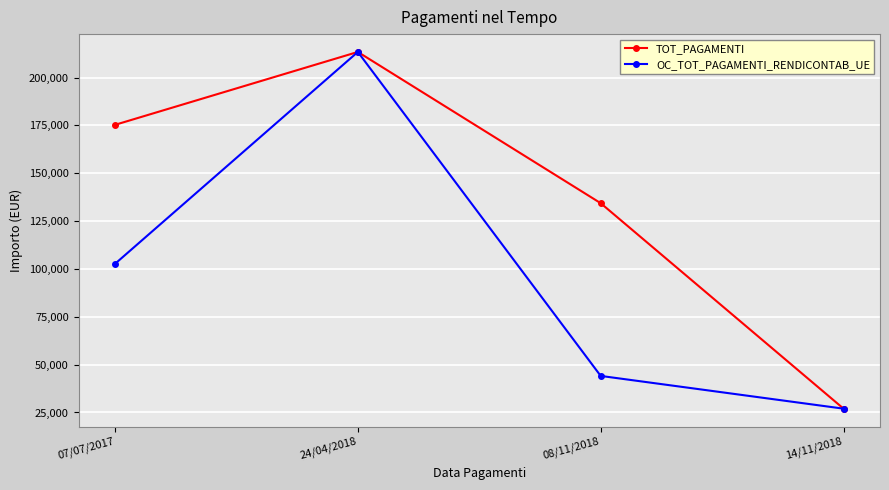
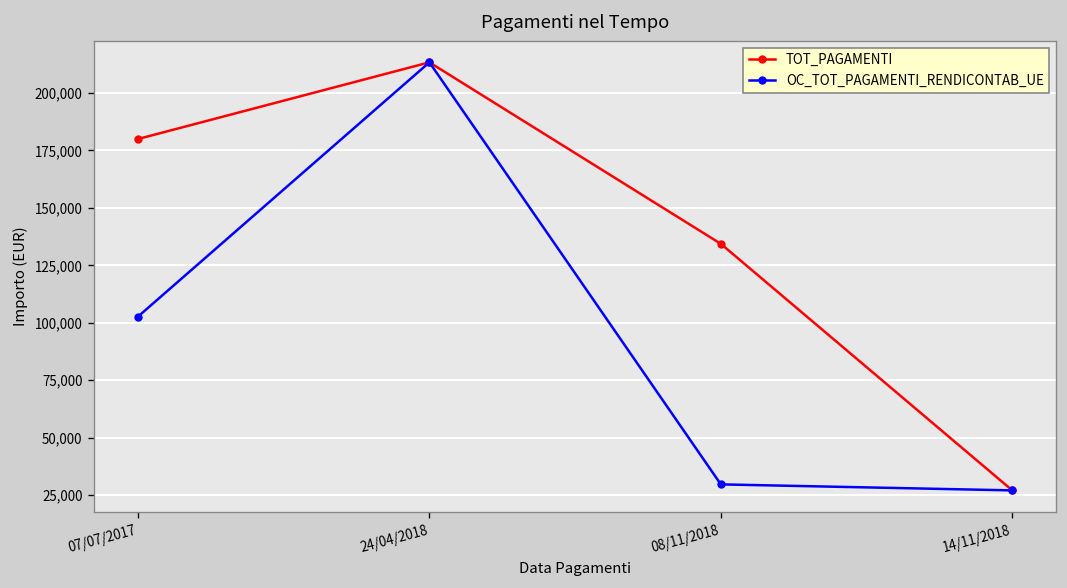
TOT_PAGAMENTI, 07/07/2017: 175,000 -> 180,000
OC_TOT_PAGAMENTI_RENDICONTAB_UE, 08/11/2018: 44,000 -> 30,000
